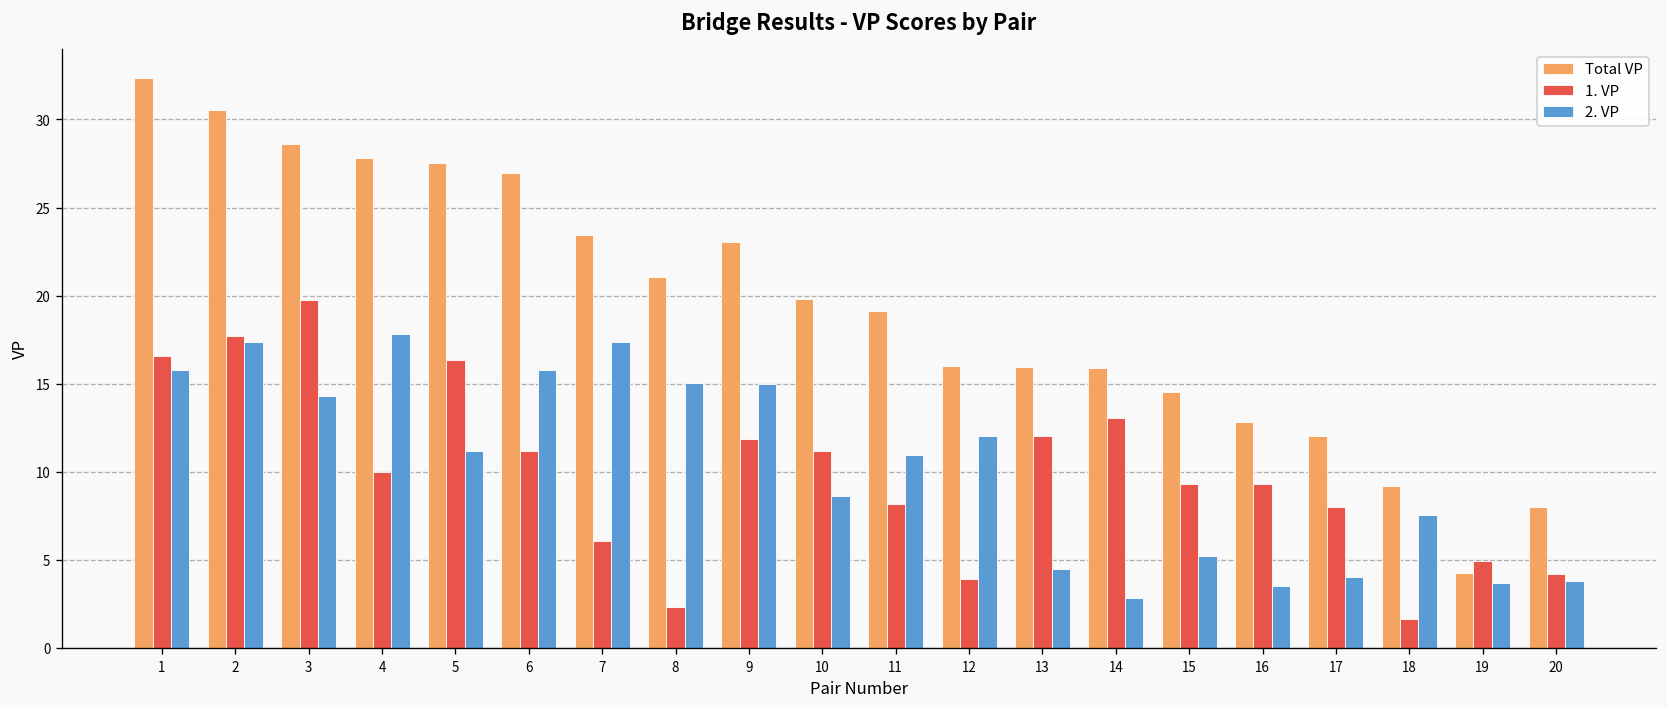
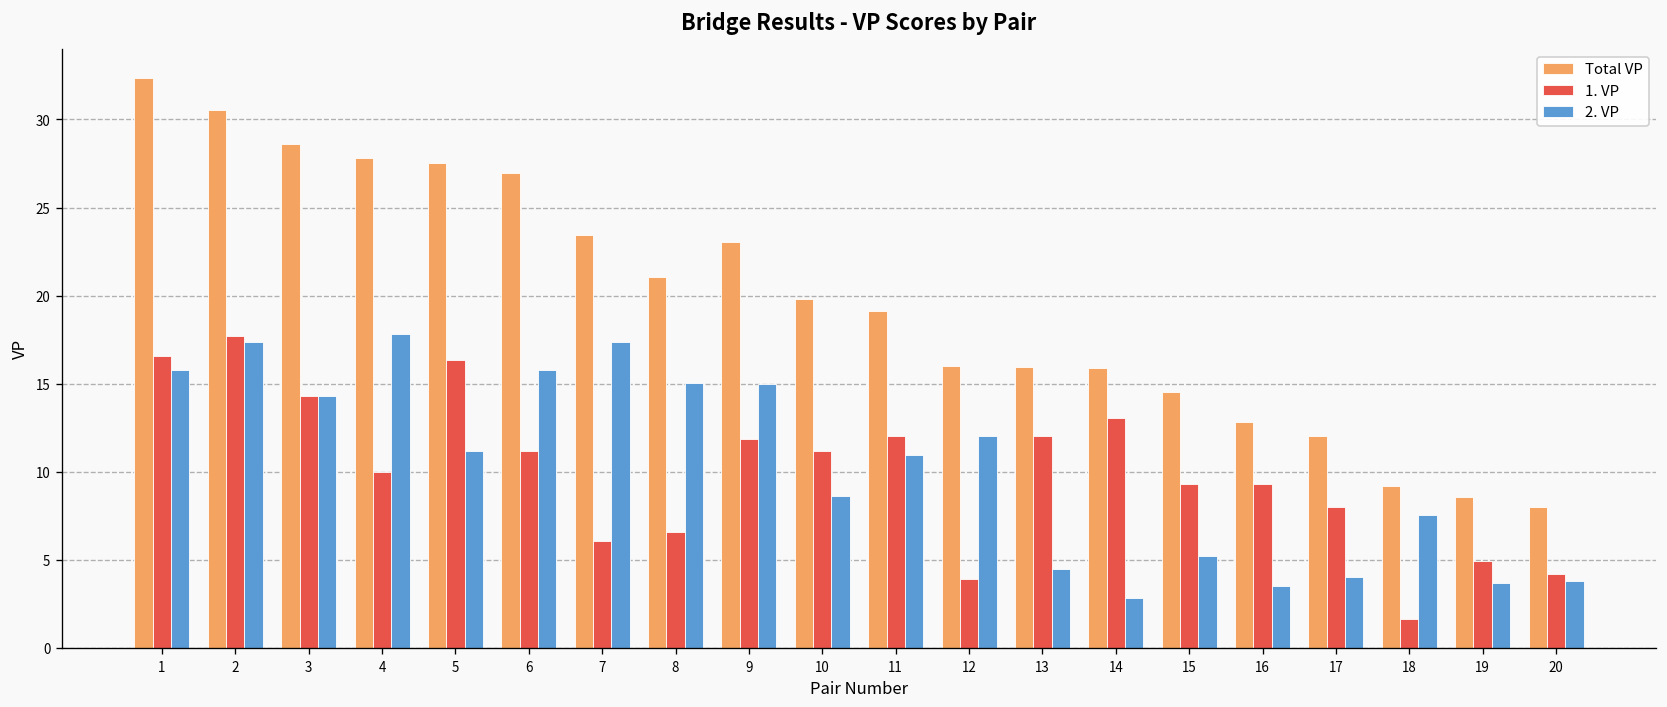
1. VP, 3: 19.7 -> 14.3
1. VP, 8: 2.3 -> 6.6
1. VP, 11: 8.2 -> 12.0
Total VP, 19: 4.3 -> 8.6
